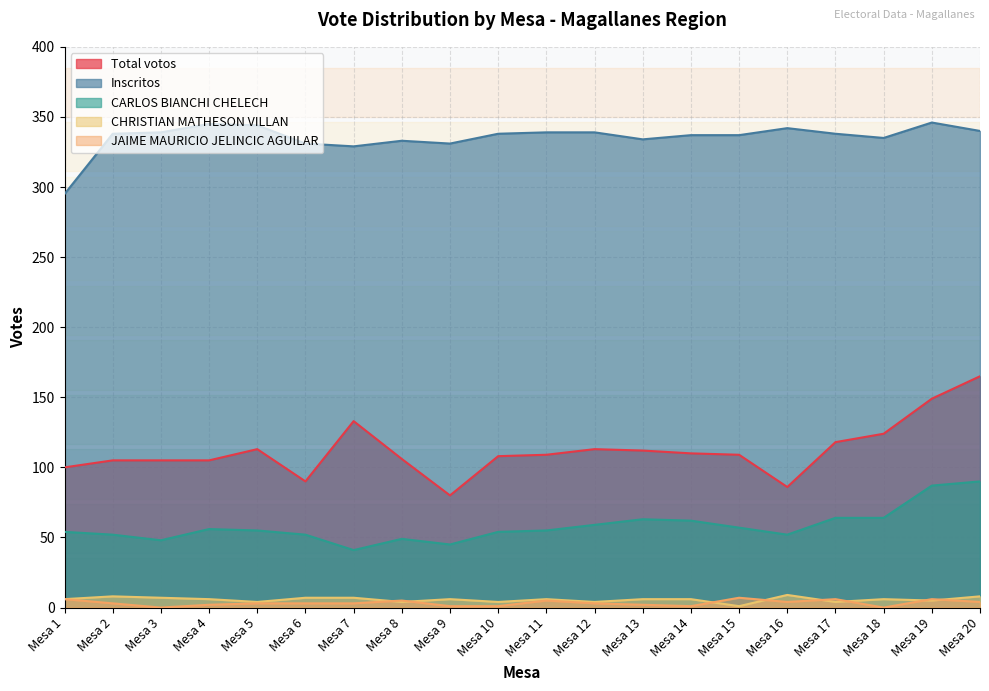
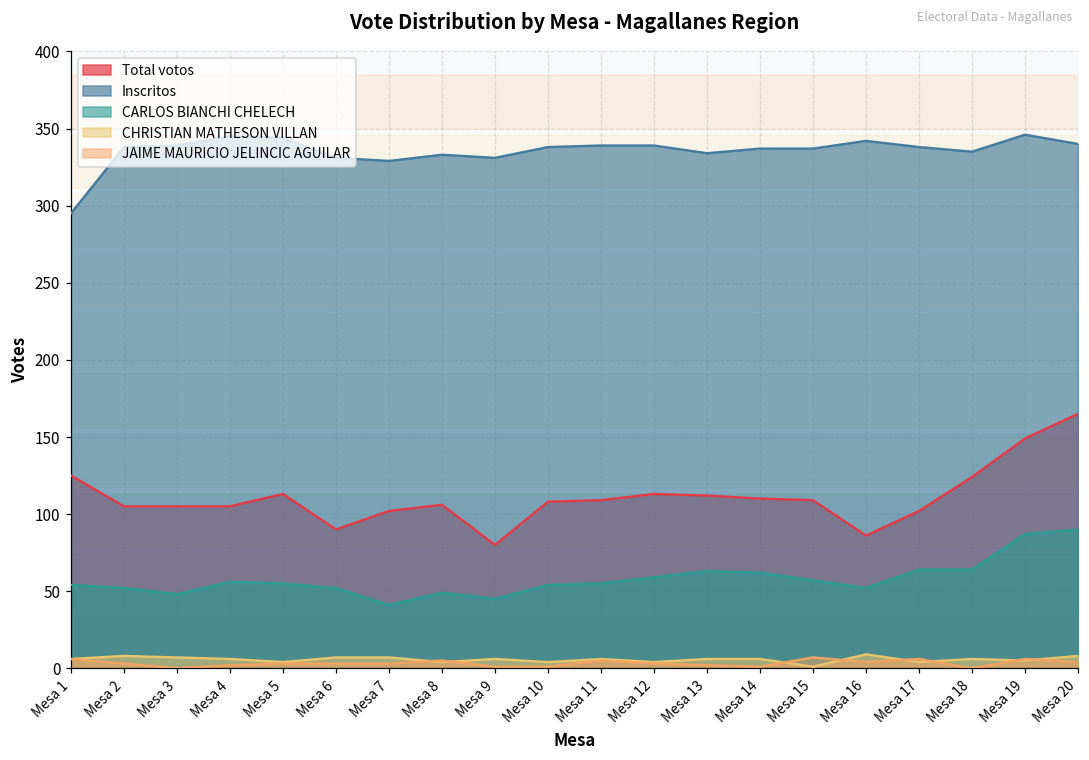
Total votos, Mesa 1: 100 -> 125
Total votos, Mesa 7: 133 -> 102
Total votos, Mesa 17: 118 -> 102
